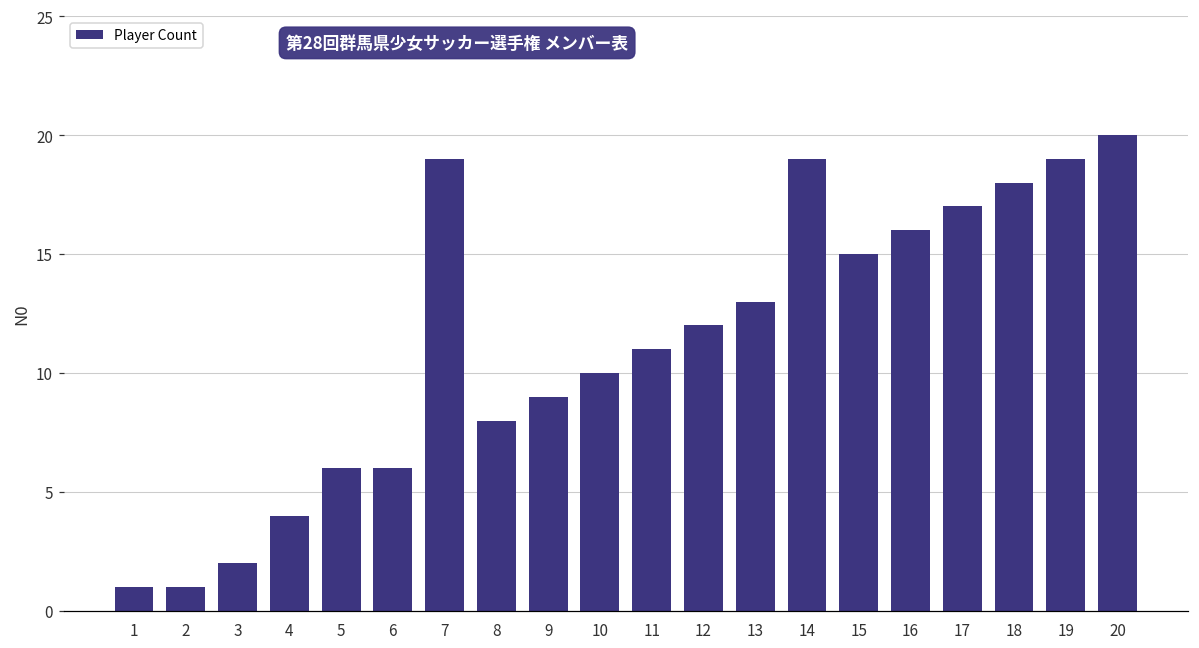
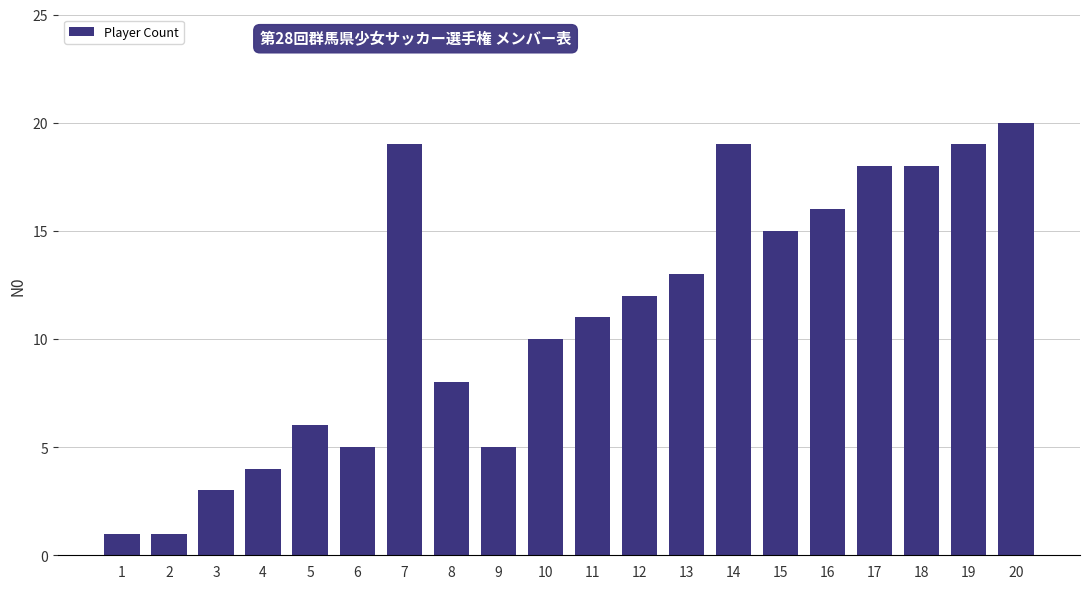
3: 2 -> 3
6: 6 -> 5
9: 9 -> 5
17: 17 -> 18
